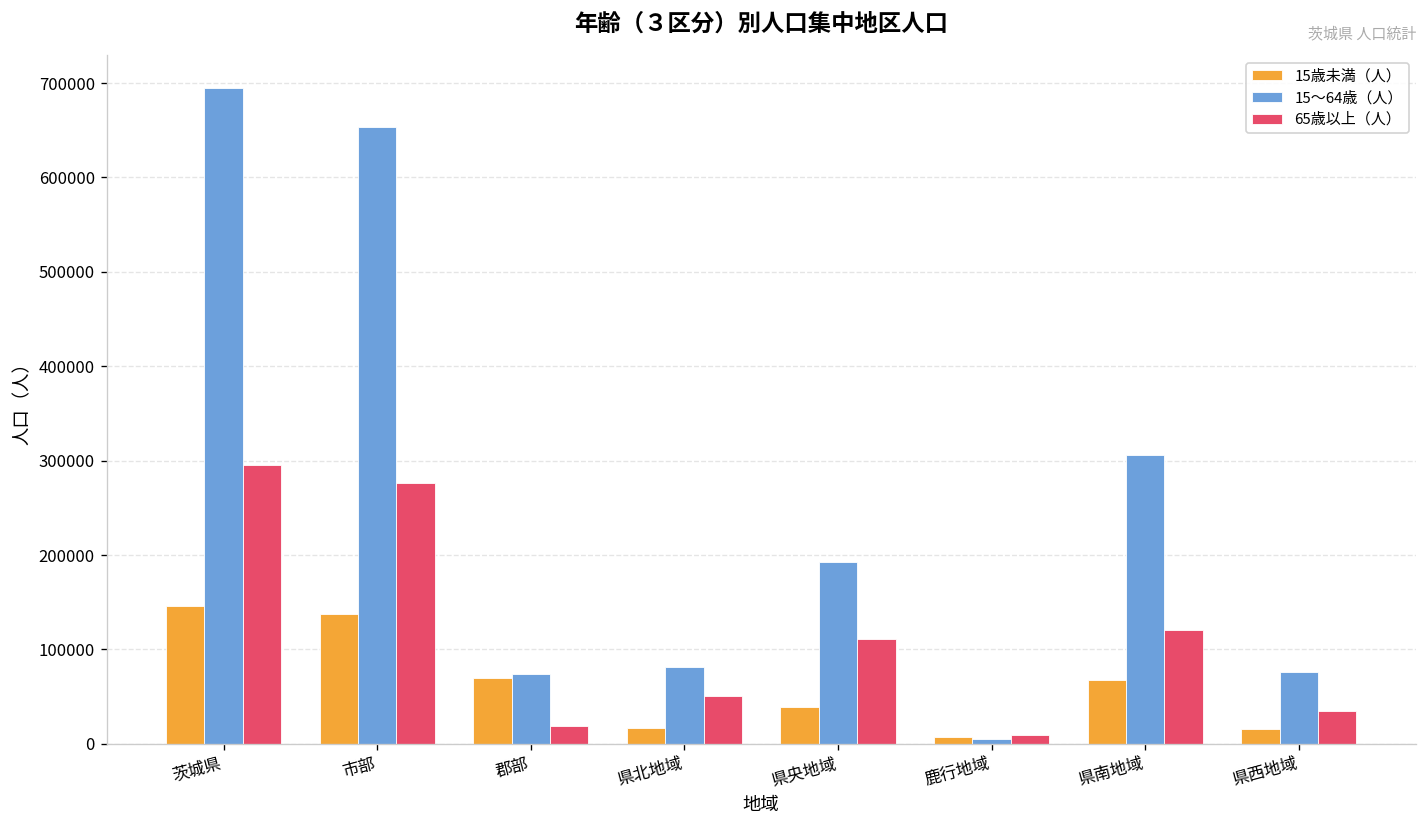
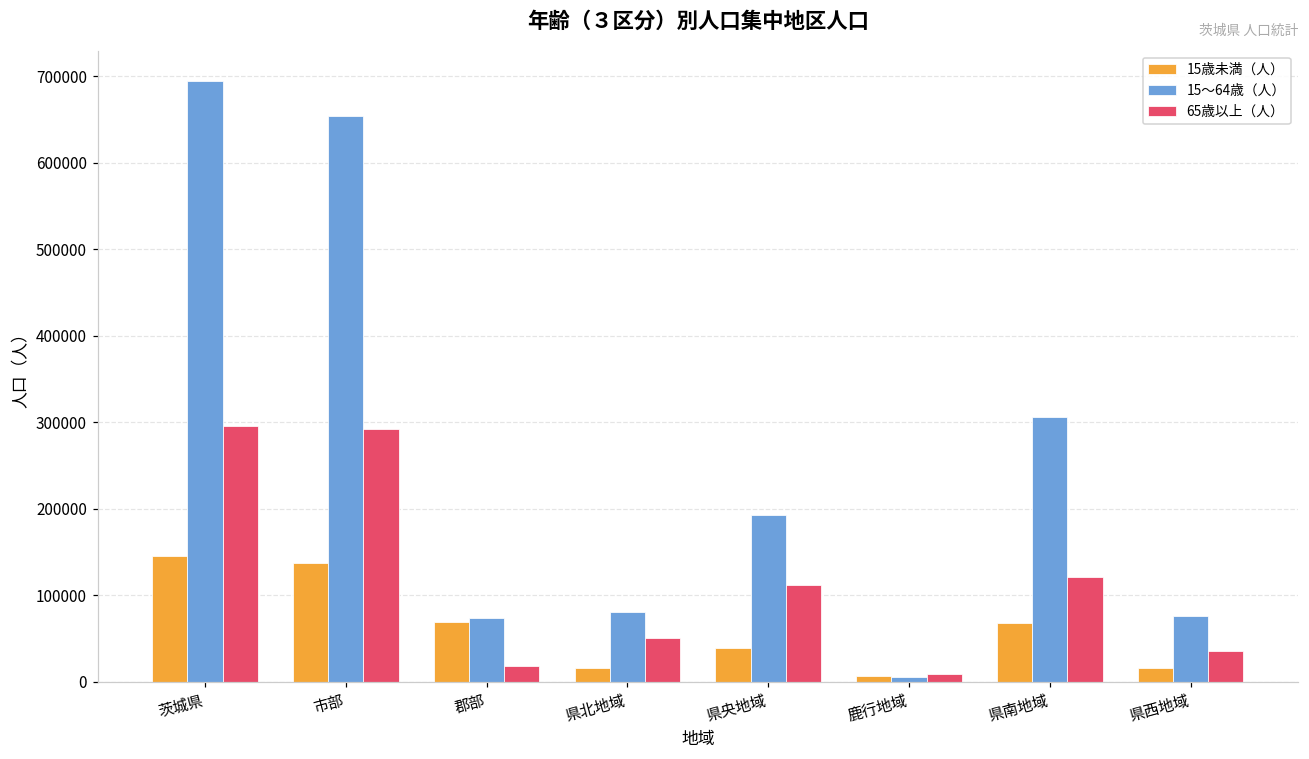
65歳以上（人）, 市部: 280000 -> 290000
